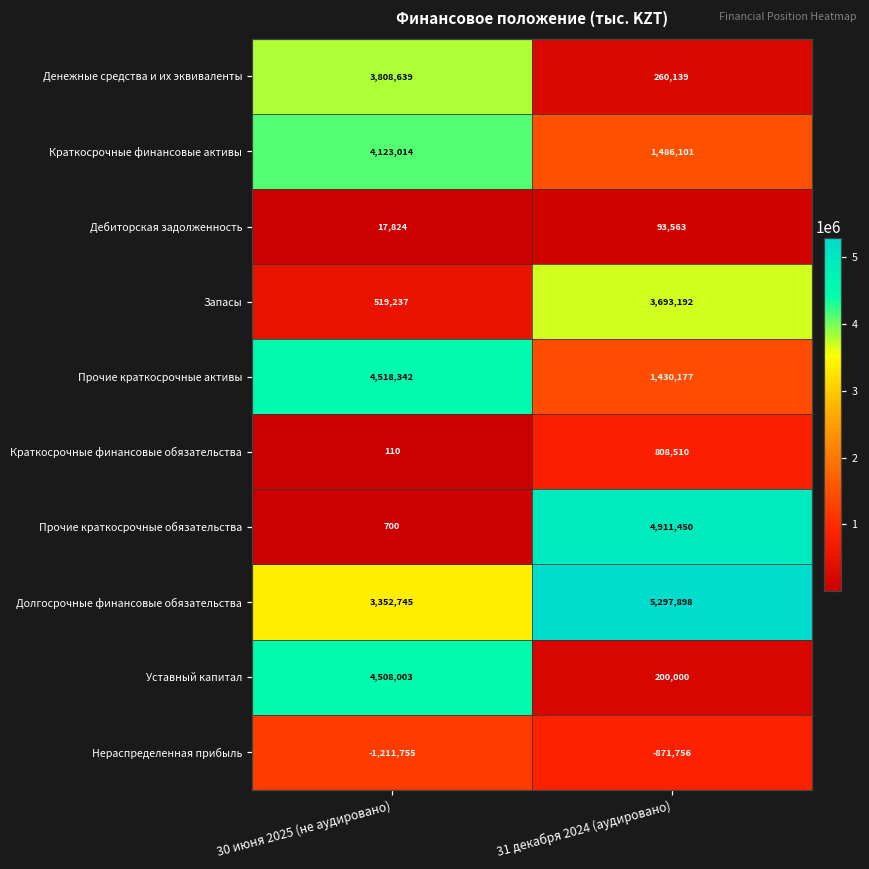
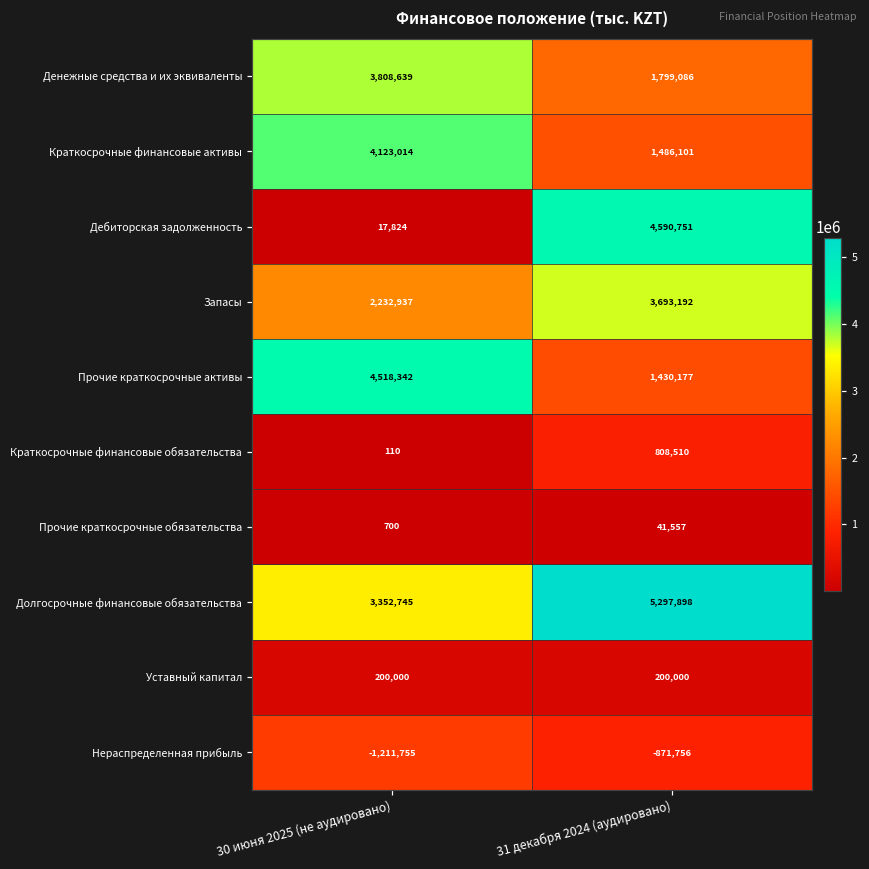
Денежные средства и их эквиваленты, 31 декабря 2024 (аудировано): 260,139 -> 1,799,086
Дебиторская задолженность, 31 декабря 2024 (аудировано): 93,563 -> 4,590,751
Запасы, 30 июня 2025 (не аудировано): 519,237 -> 2,232,937
Прочие краткосрочные обязательства, 31 декабря 2024 (аудировано): 4,911,450 -> 41,557
Уставный капитал, 30 июня 2025 (не аудировано): 4,508,003 -> 200,000
